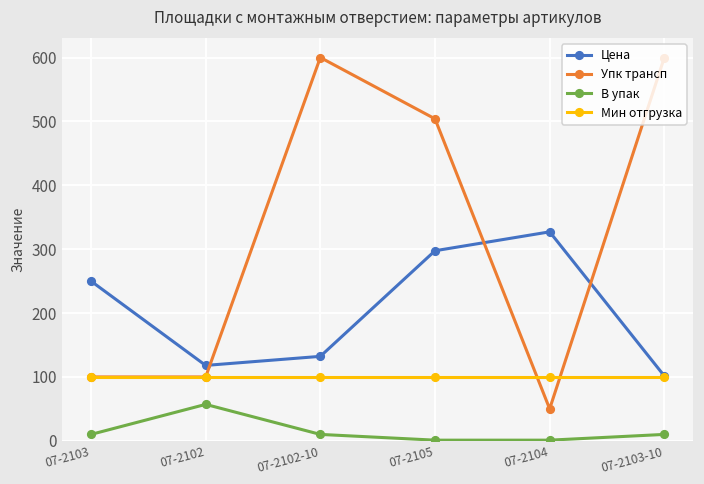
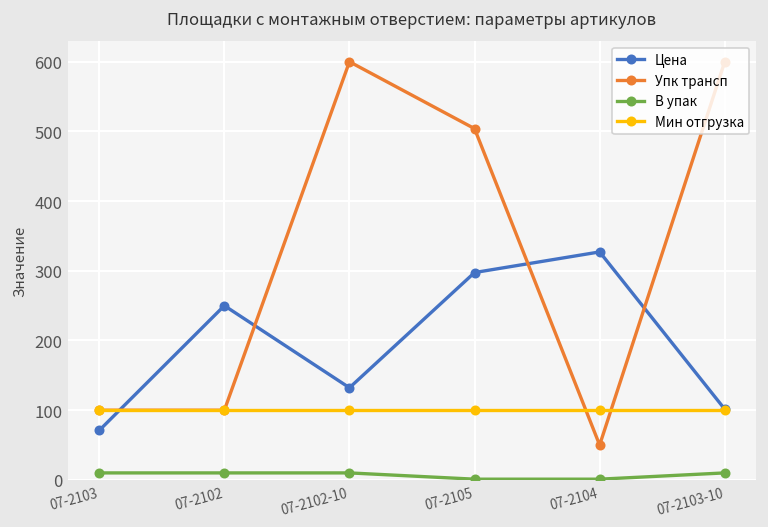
Цена, 07-2103: 250 -> 70
Цена, 07-2102: 120 -> 250
В упак, 07-2102: 60 -> 10
